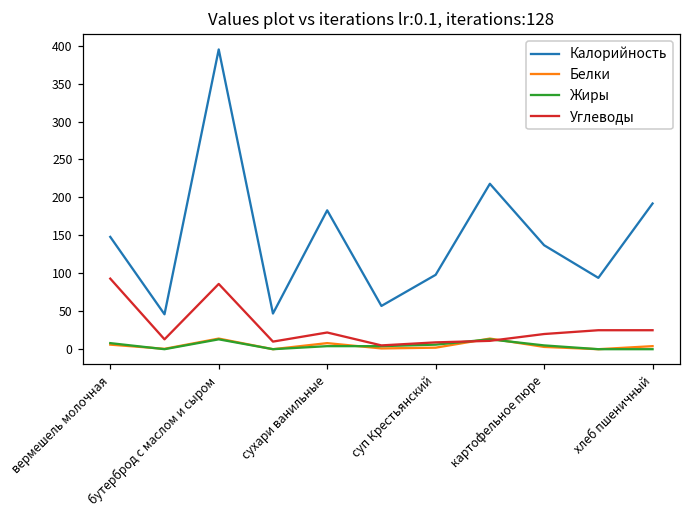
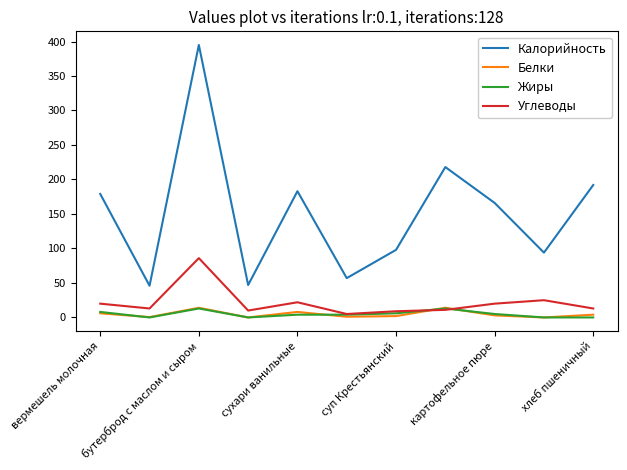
Калорийность, вермешель молочная: 150 -> 180
Углеводы, вермешель молочная: 90 -> 20
Калорийность, картофельное пюре: 140 -> 170
Углеводы, хлеб пшеничный: 30 -> 10
